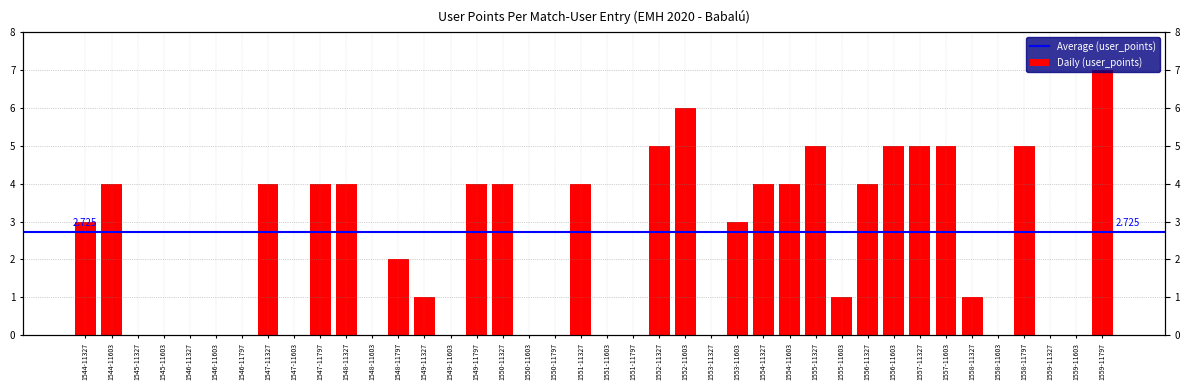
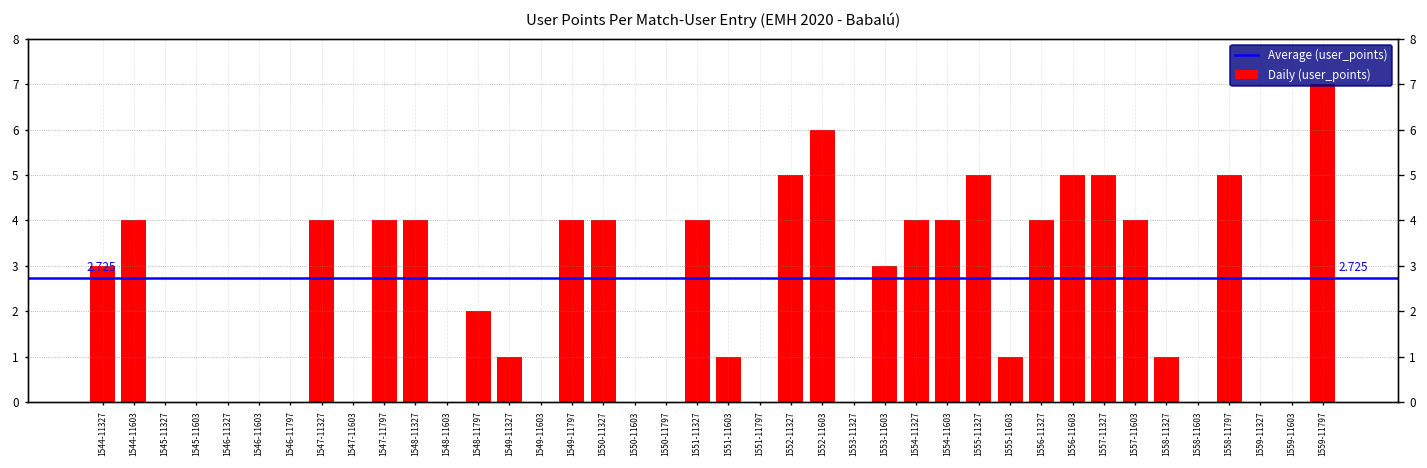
1551-11603: 0 -> 1
1557-11603: 5 -> 4
